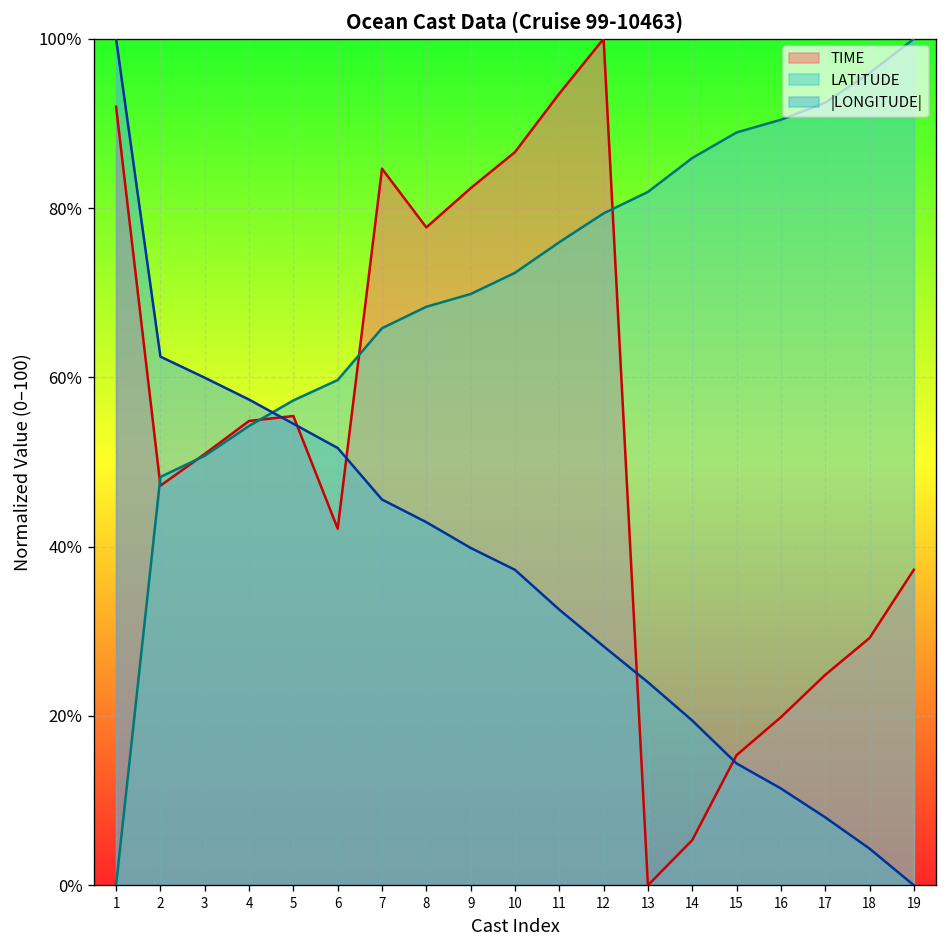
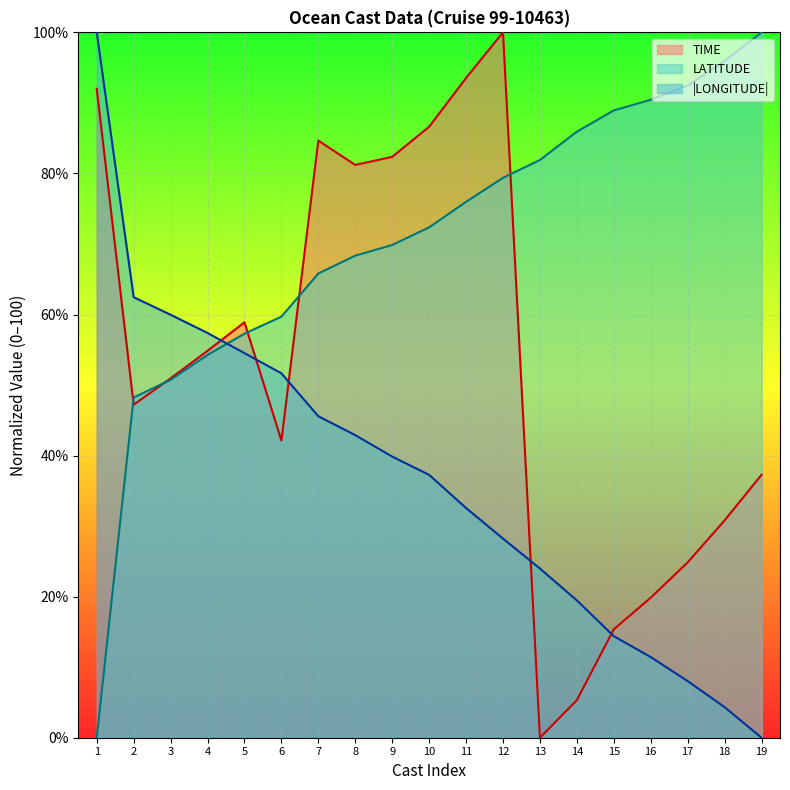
TIME, 5: 55% -> 59%
TIME, 8: 78% -> 81%
TIME, 18: 29% -> 31%
